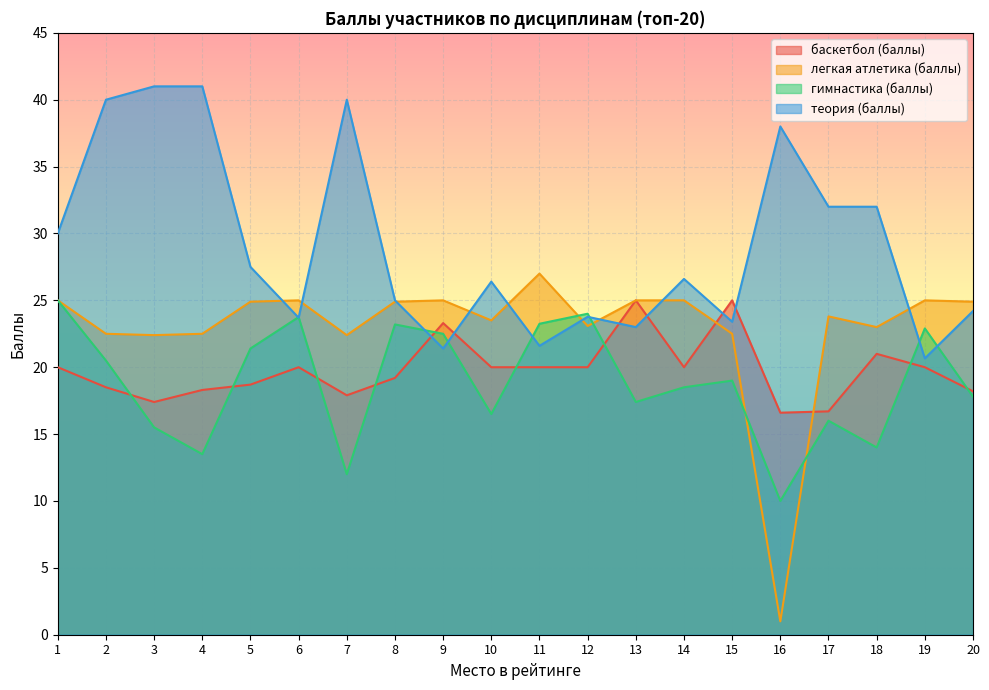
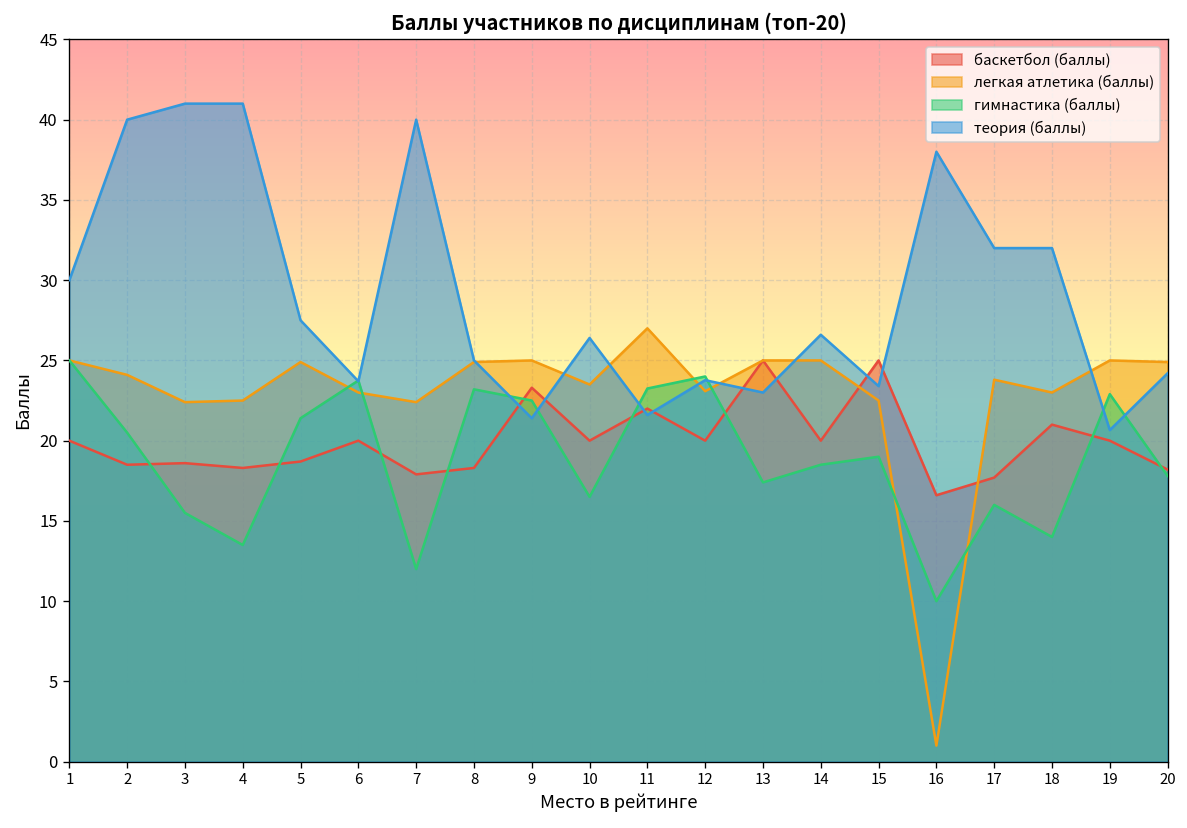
легкая атлетика (баллы), 2: 22.5 -> 24.1
баскетбол (баллы), 3: 17.4 -> 18.6
легкая атлетика (баллы), 6: 25 -> 23
баскетбол (баллы), 8: 19.2 -> 18.3
баскетбол (баллы), 11: 20 -> 22
баскетбол (баллы), 17: 16.7 -> 17.7
